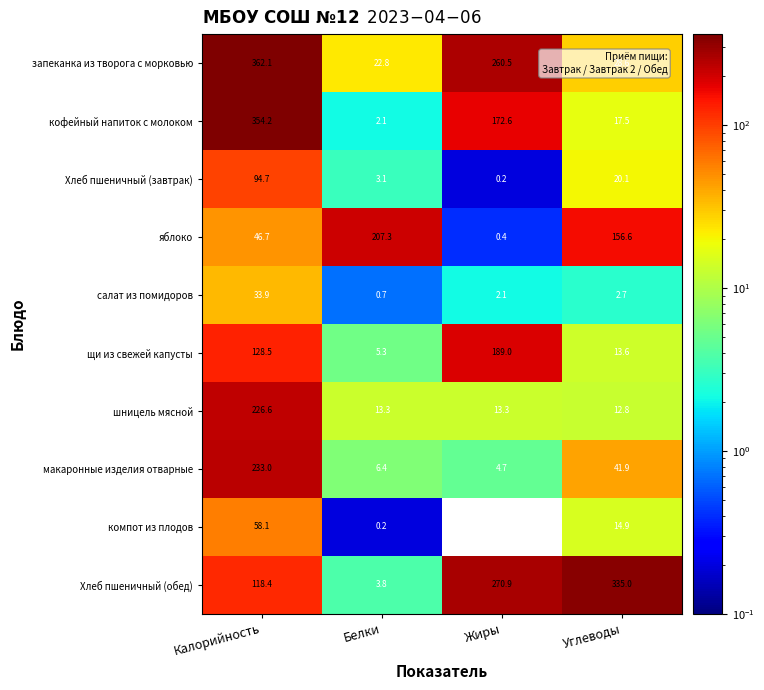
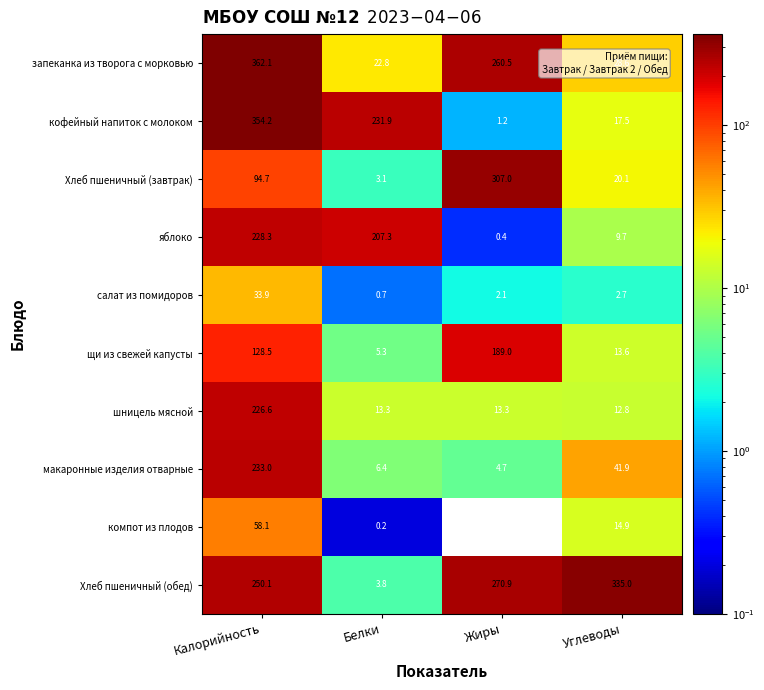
кофейный напиток с молоком, Белки: 2.1 -> 231.9
кофейный напиток с молоком, Жиры: 172.6 -> 1.2
Хлеб пшеничный (завтрак), Жиры: 0.2 -> 307.0
яблоко, Калорийность: 46.7 -> 228.3
яблоко, Углеводы: 156.6 -> 9.7
Хлеб пшеничный (обед), Калорийность: 118.4 -> 250.1
